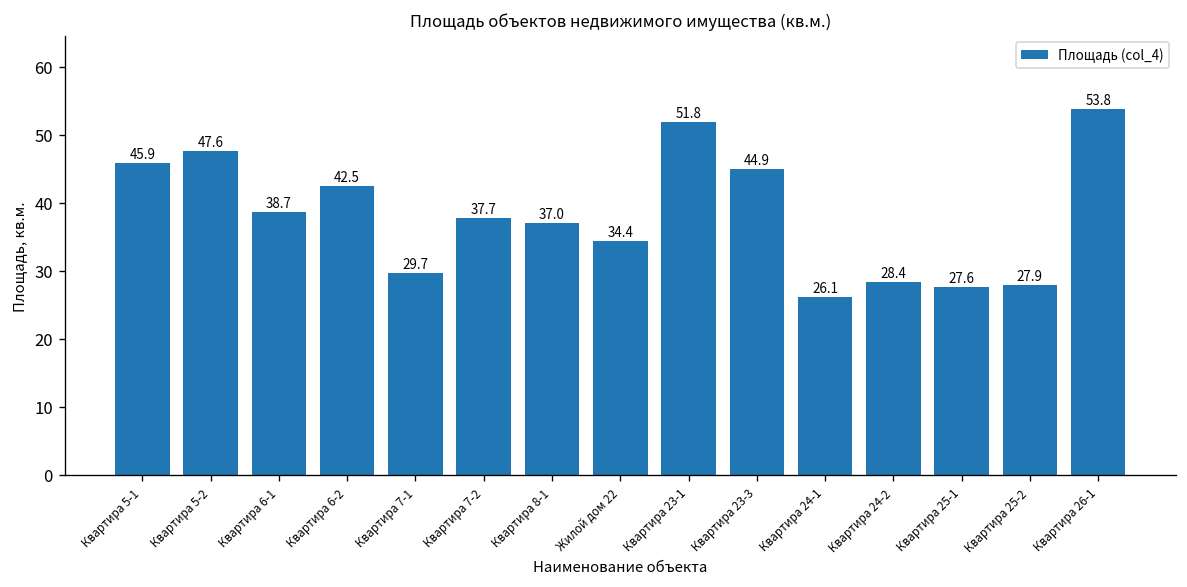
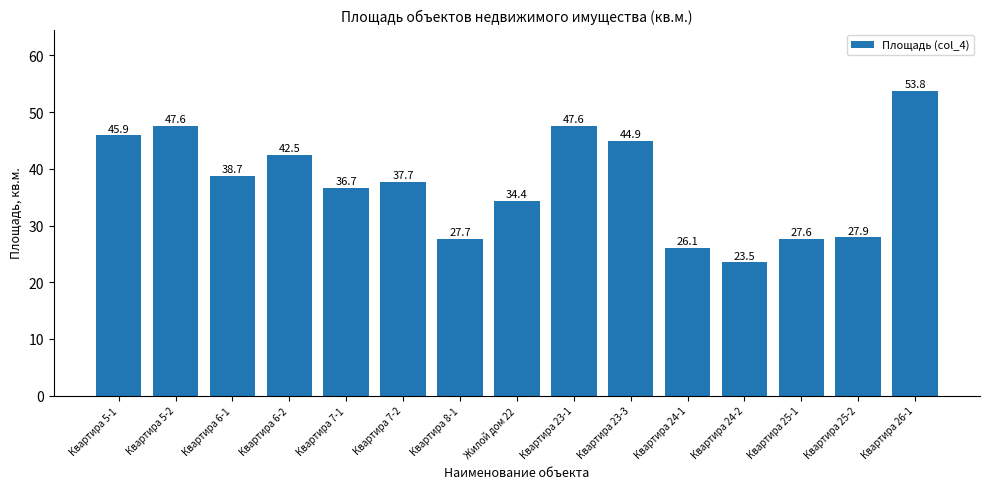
Квартира 7-1: 29.7 -> 36.7
Квартира 8-1: 37.0 -> 27.7
Квартира 23-1: 51.8 -> 47.6
Квартира 24-2: 28.4 -> 23.5
